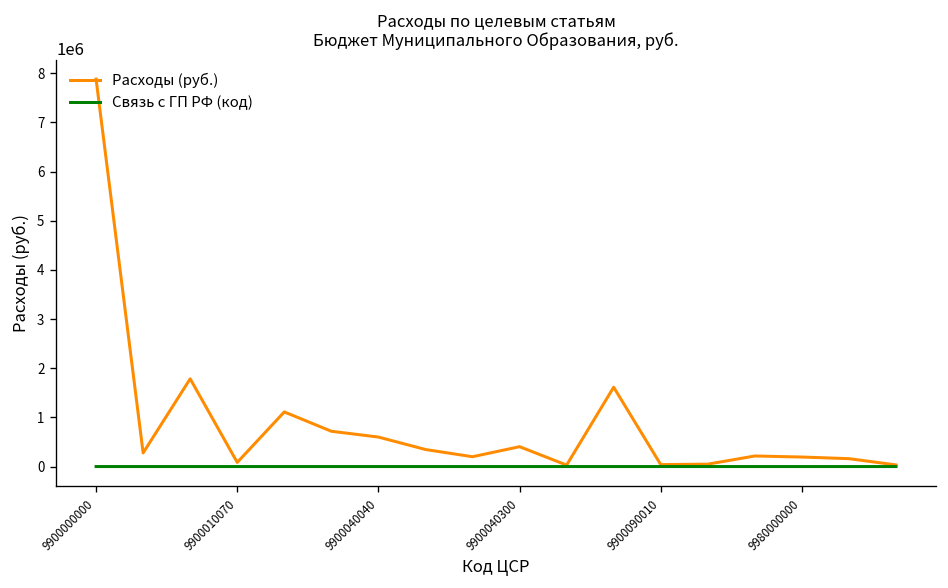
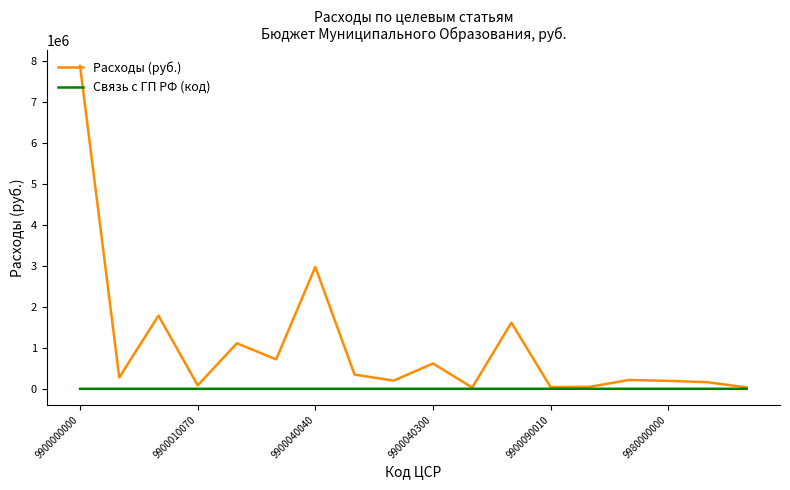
Расходы (руб.), 9900040040: 600000 -> 3000000
Расходы (руб.), 9900040300: 400000 -> 600000
